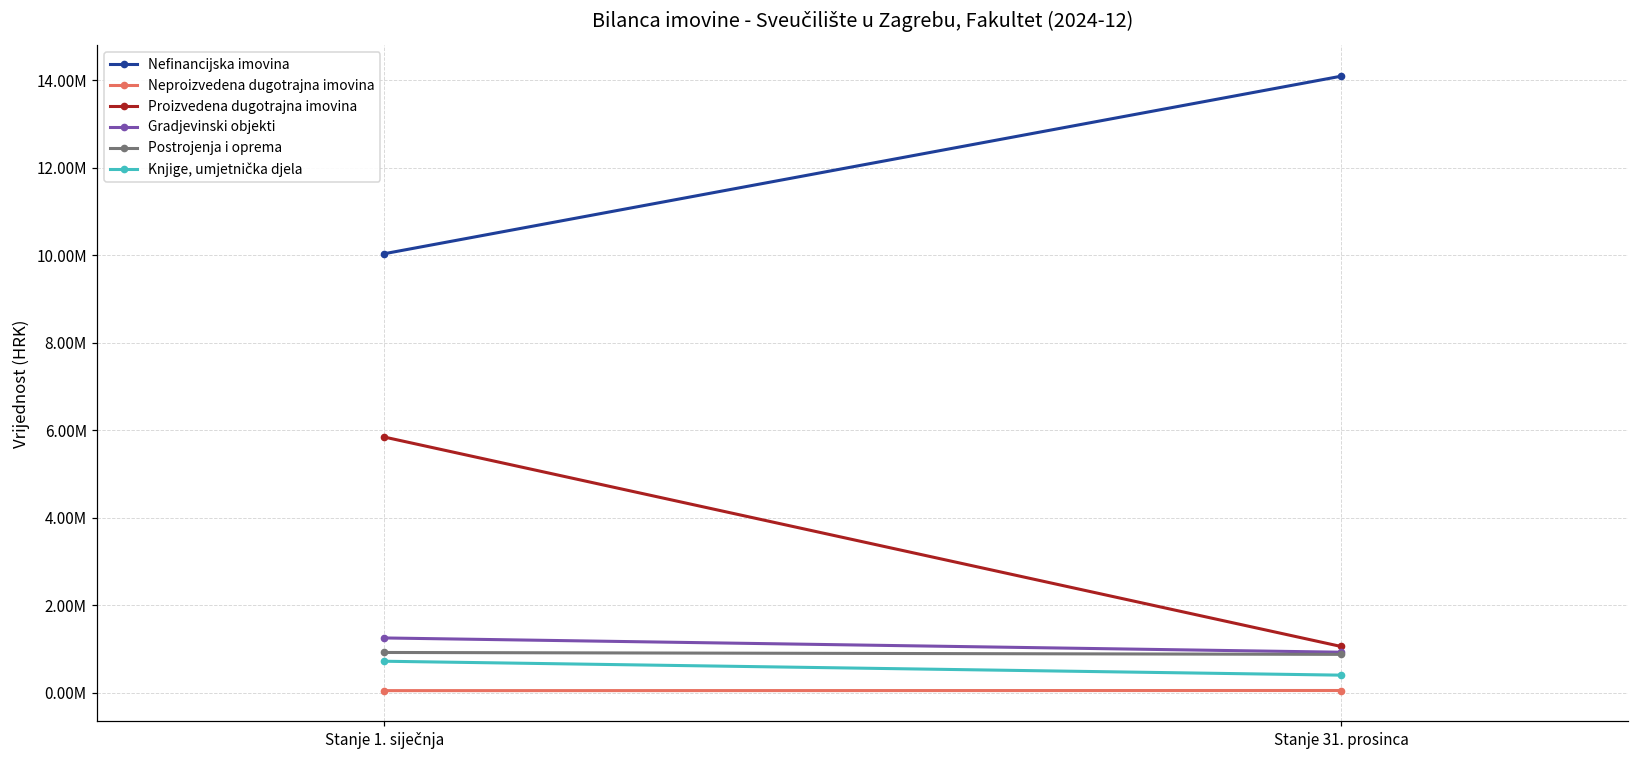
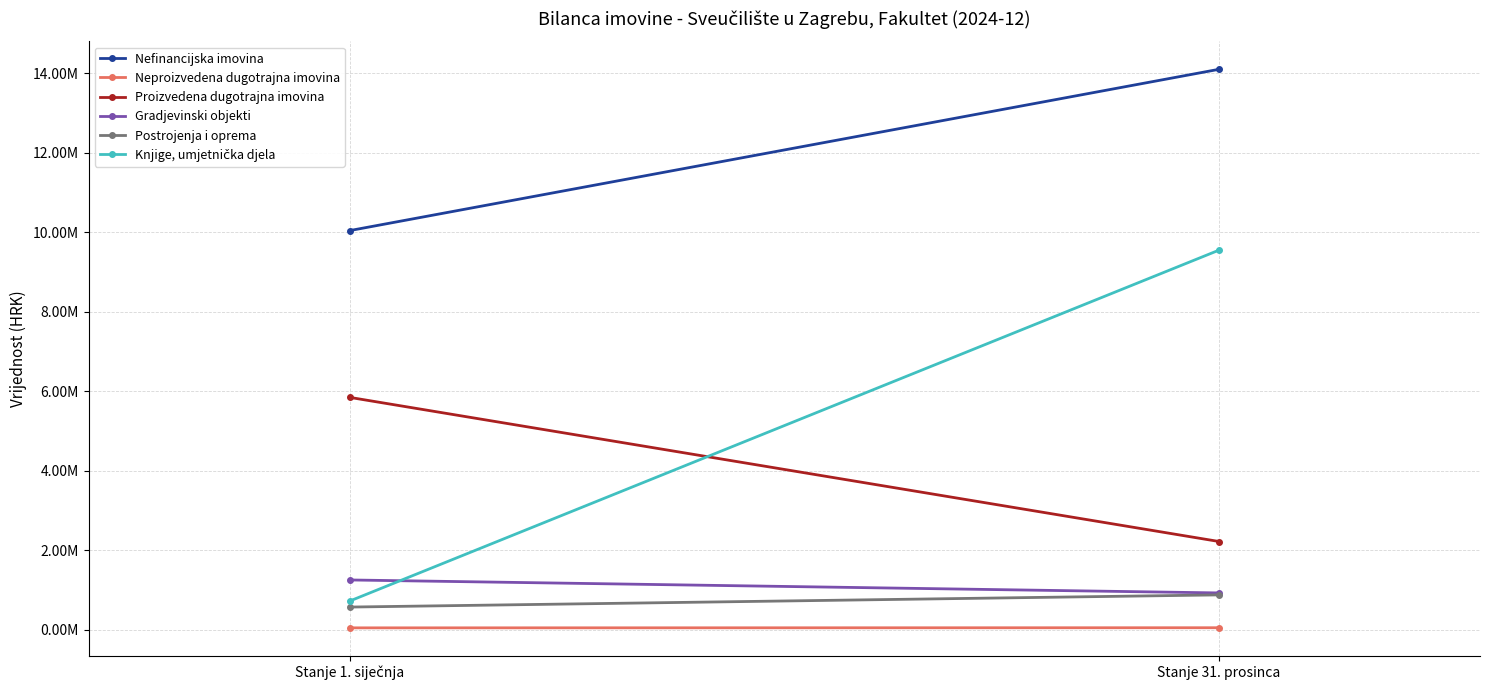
Postrojenja i oprema, Stanje 1. siječnja: 900000 -> 600000
Proizvedena dugotrajna imovina, Stanje 31. prosinca: 1100000 -> 2200000
Knjige, umjetnička djela, Stanje 31. prosinca: 400000 -> 9600000
